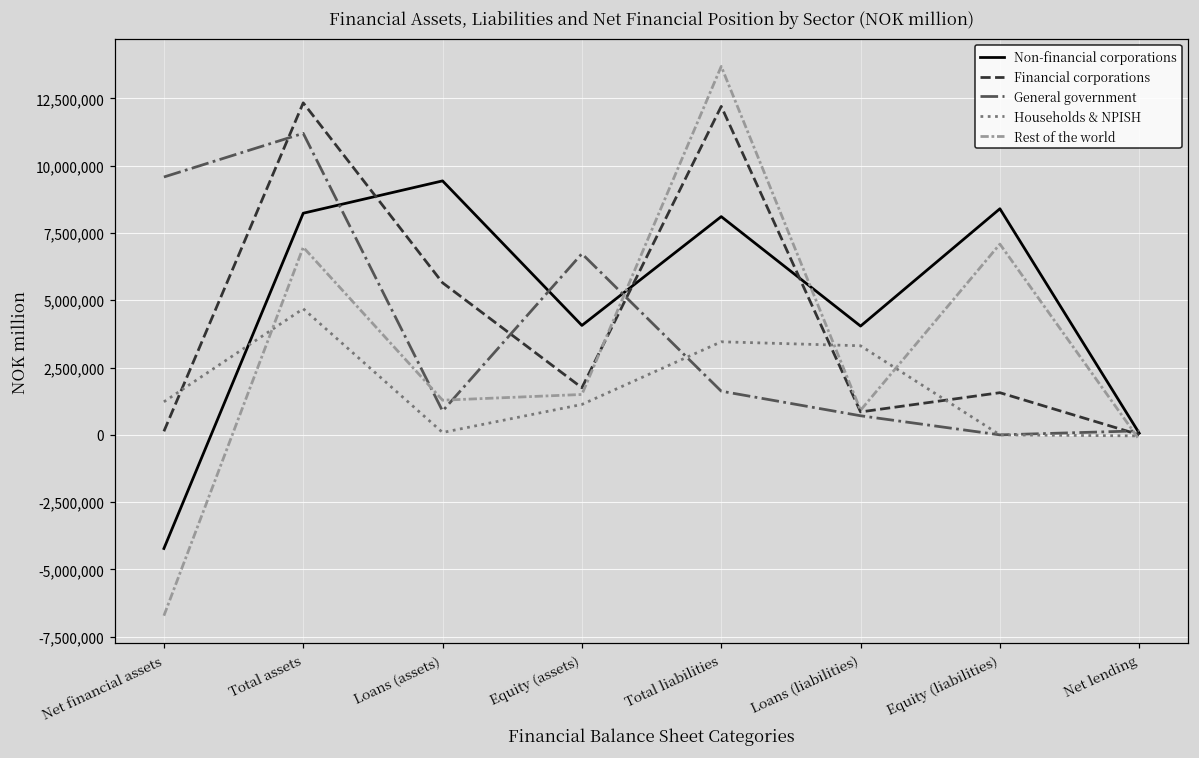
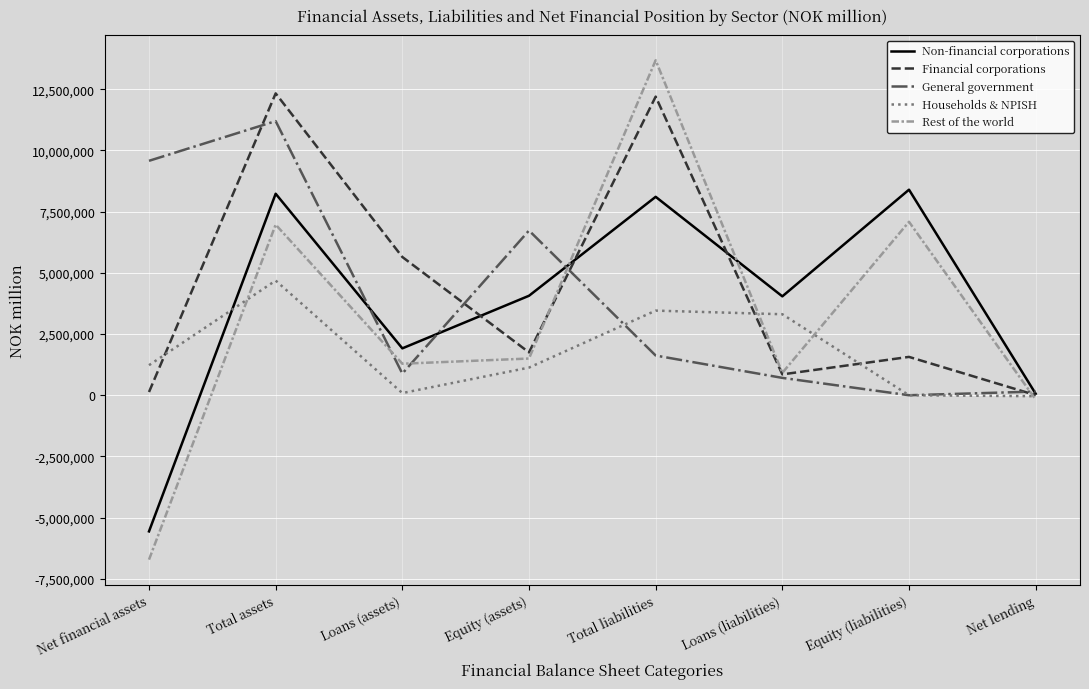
Non-financial corporations, Net financial assets: -4,200,000 -> -5,600,000
Non-financial corporations, Loans (assets): 9,400,000 -> 1,900,000
